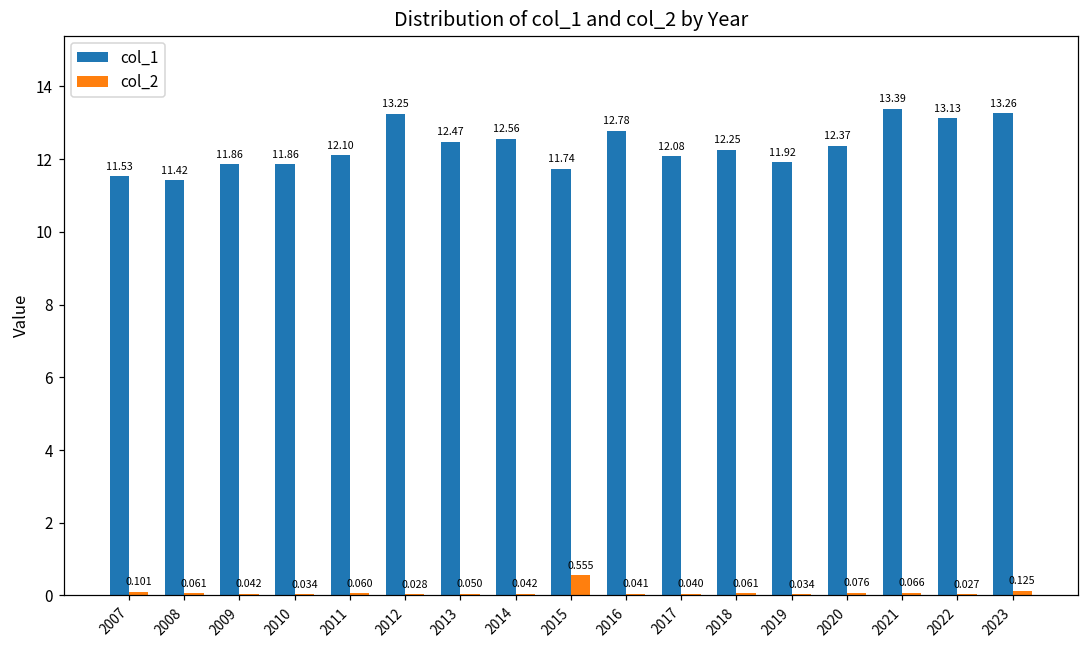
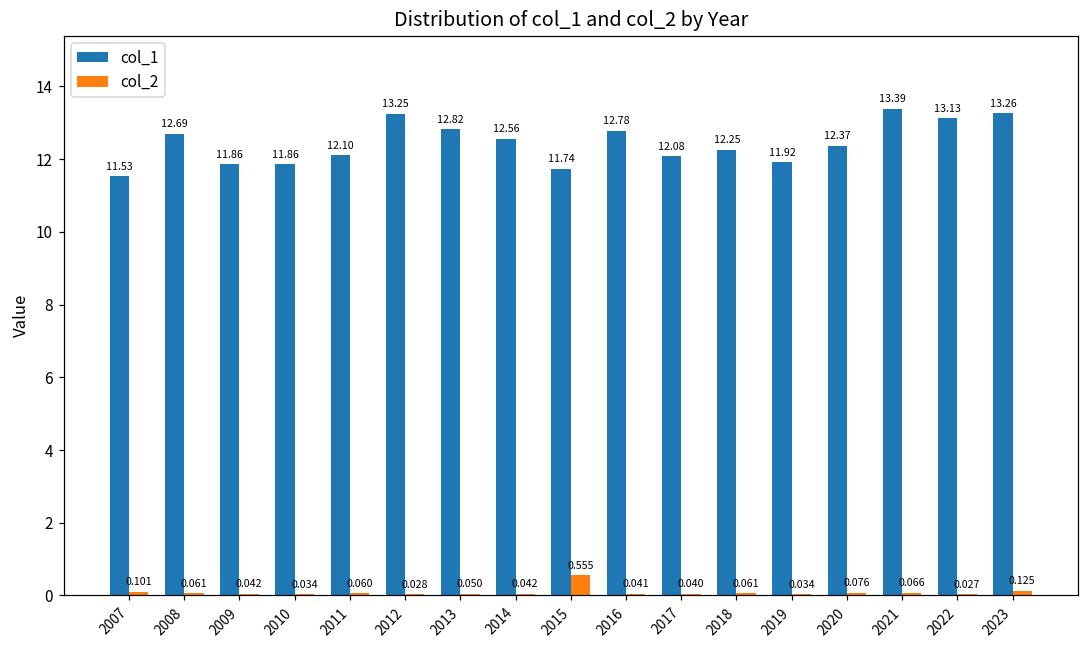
col_1, 2008: 11.42 -> 12.69
col_1, 2013: 12.47 -> 12.82
